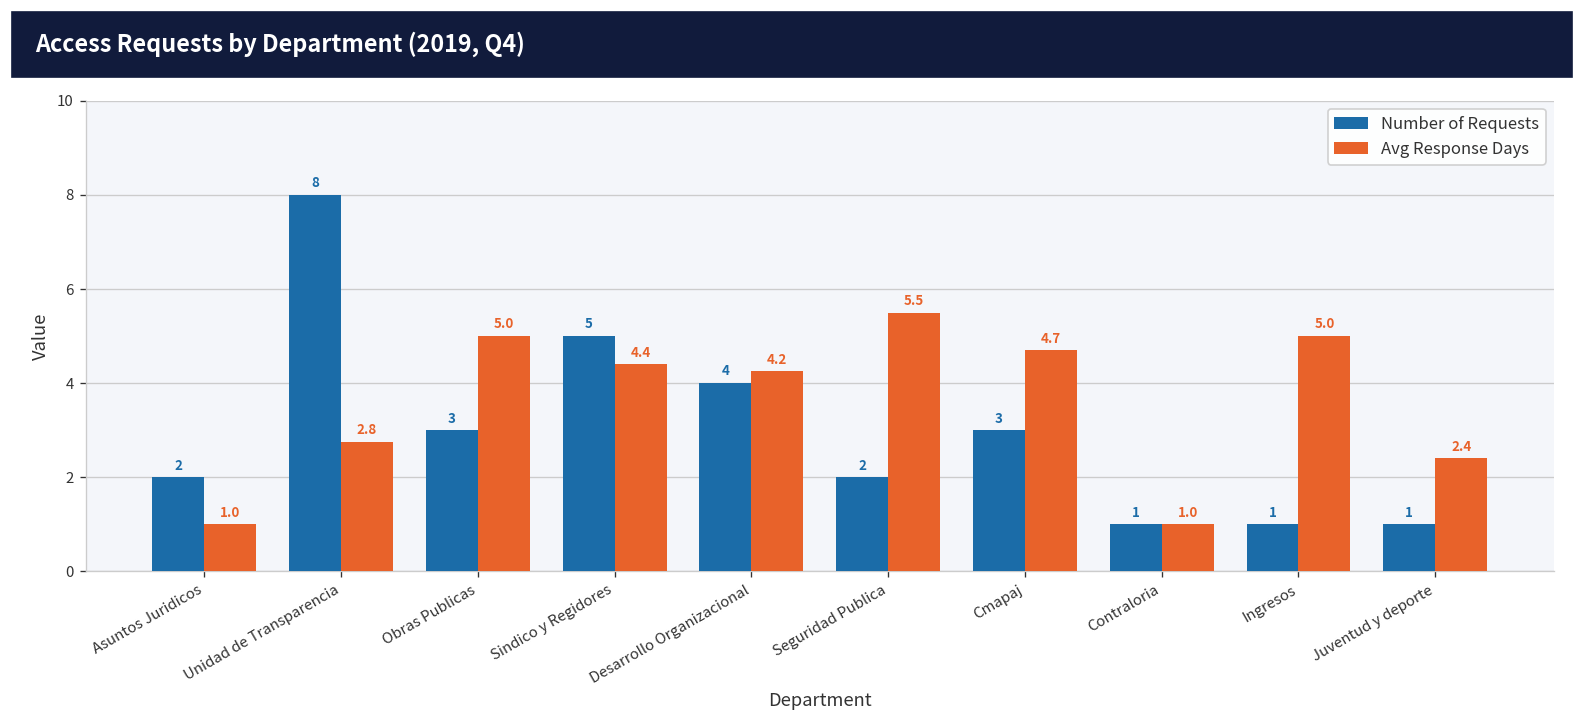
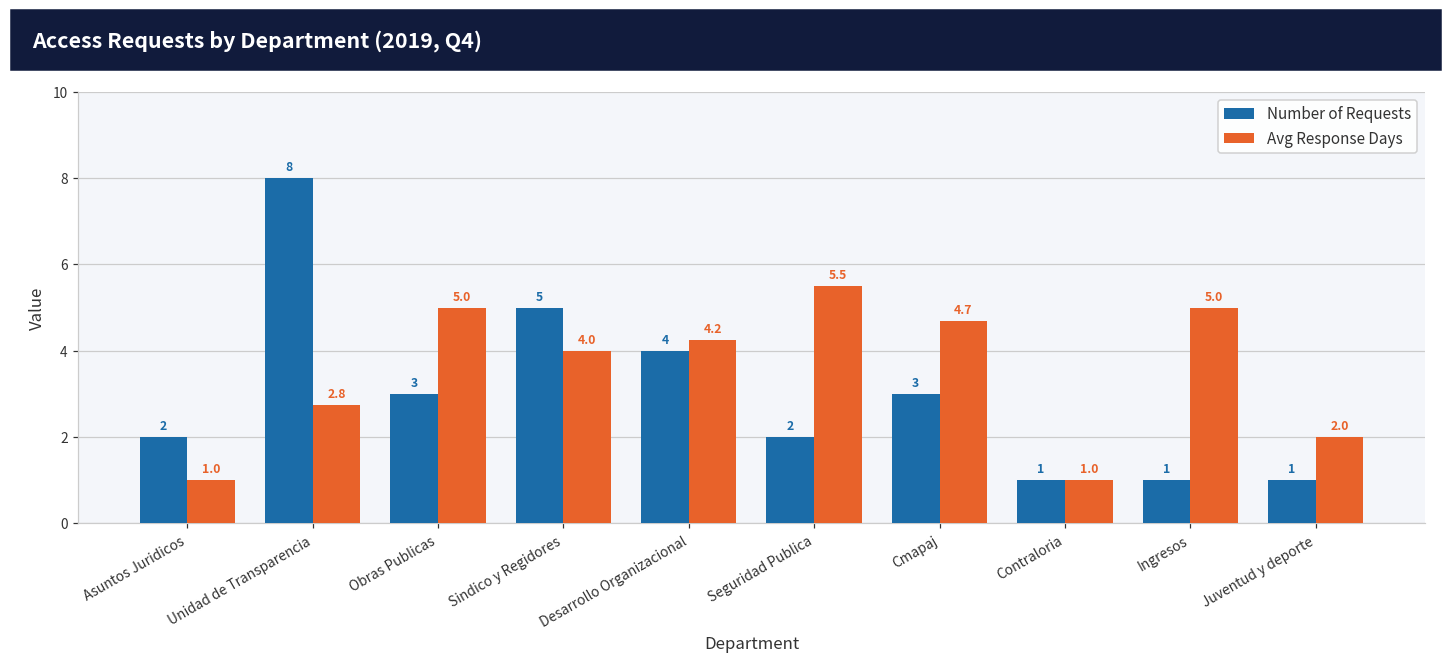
Avg Response Days, Sindico y Regidores: 4.4 -> 4.0
Avg Response Days, Juventud y deporte: 2.4 -> 2.0
